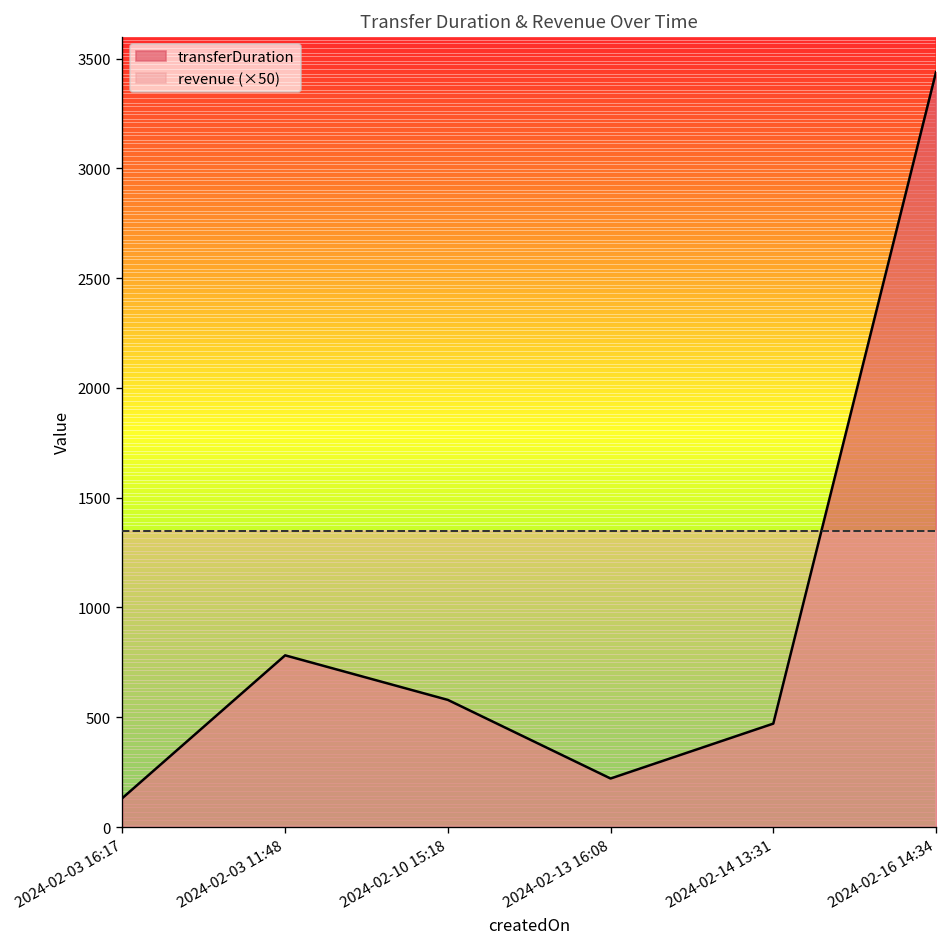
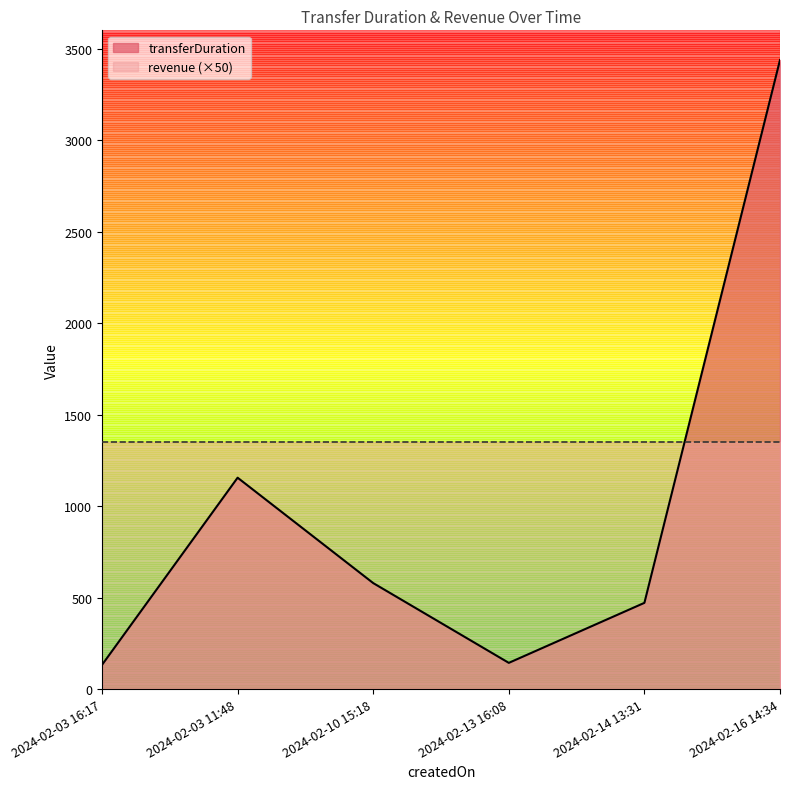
transferDuration, 2024-02-03 11:48: 780 -> 1160
transferDuration, 2024-02-13 16:08: 220 -> 140
